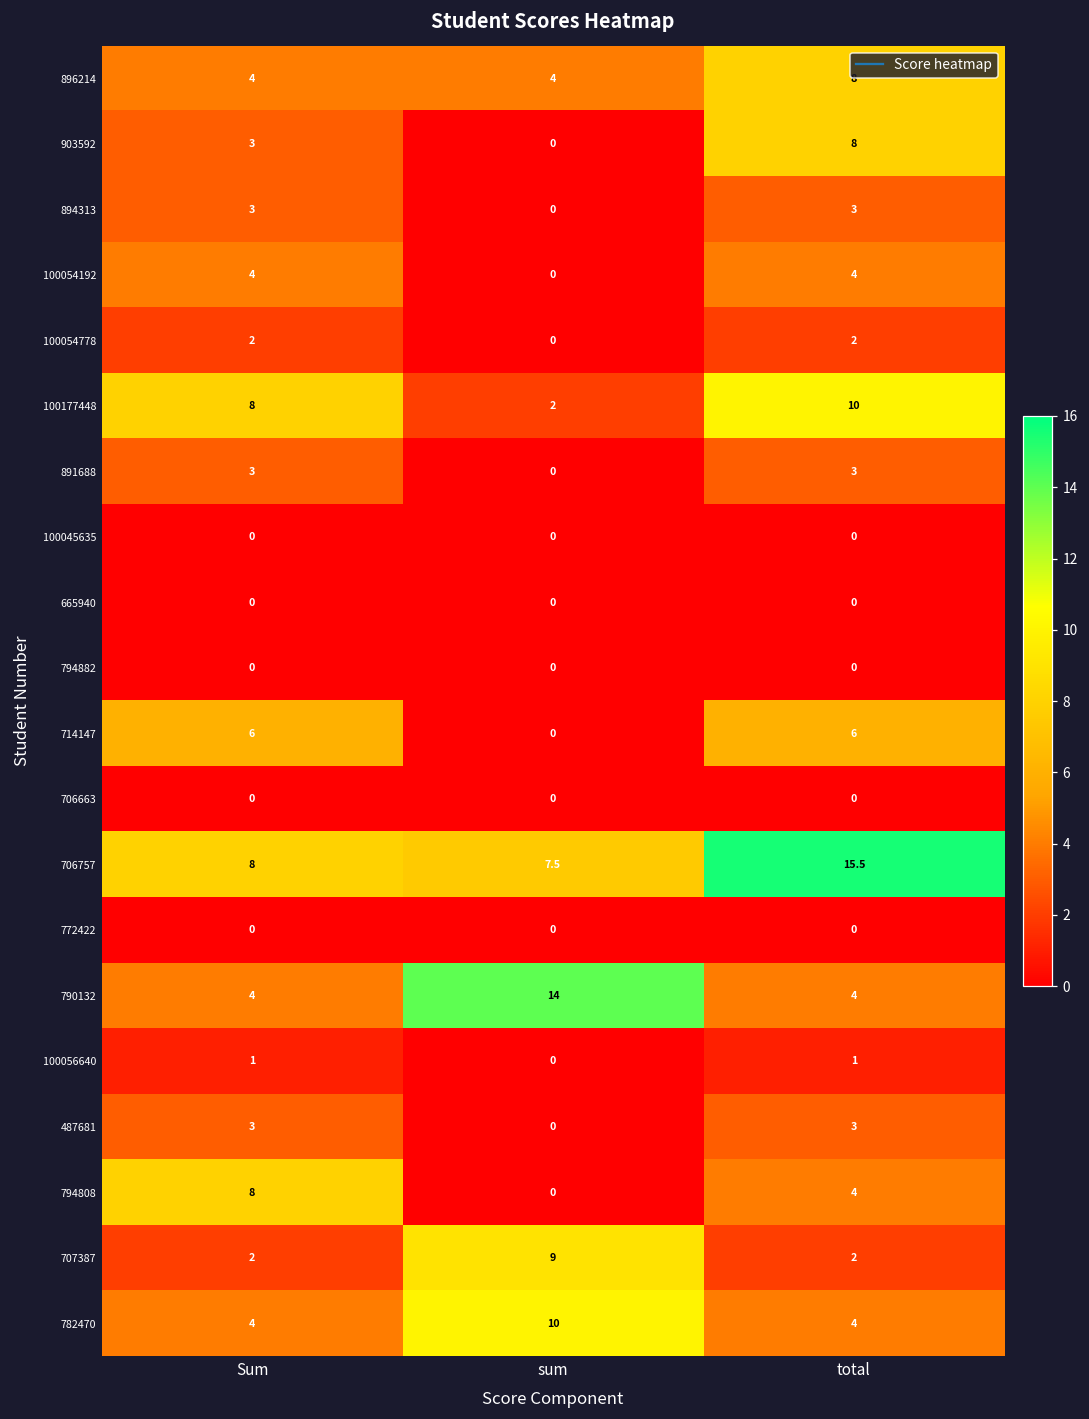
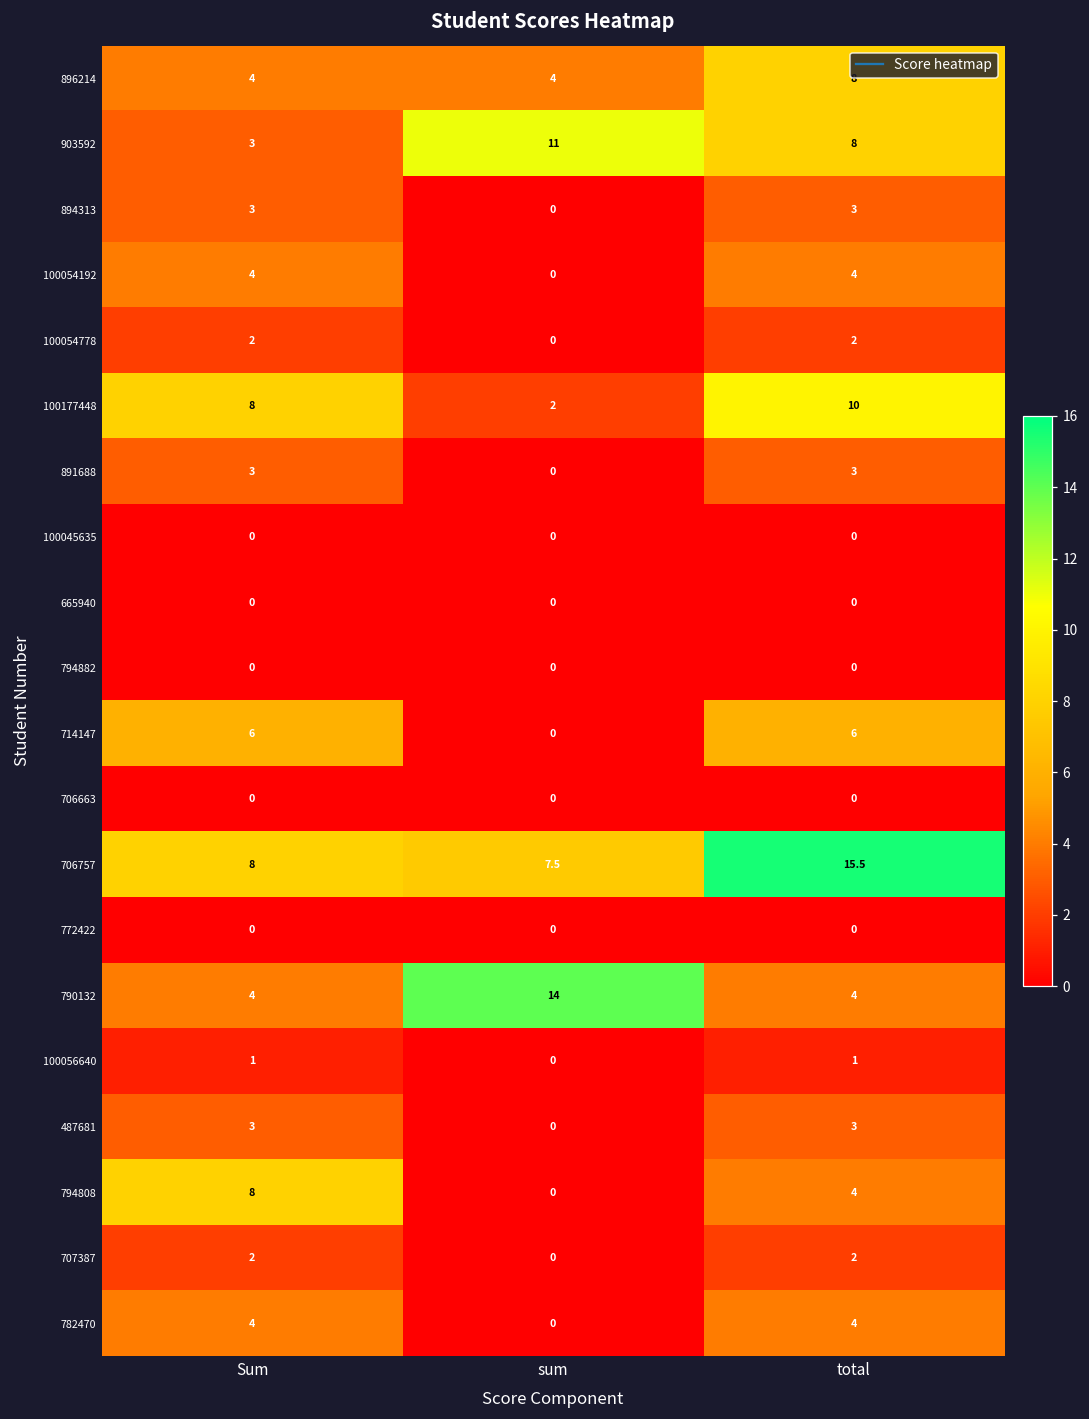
903592, sum: 0 -> 11
707387, sum: 9 -> 0
782470, sum: 10 -> 0
